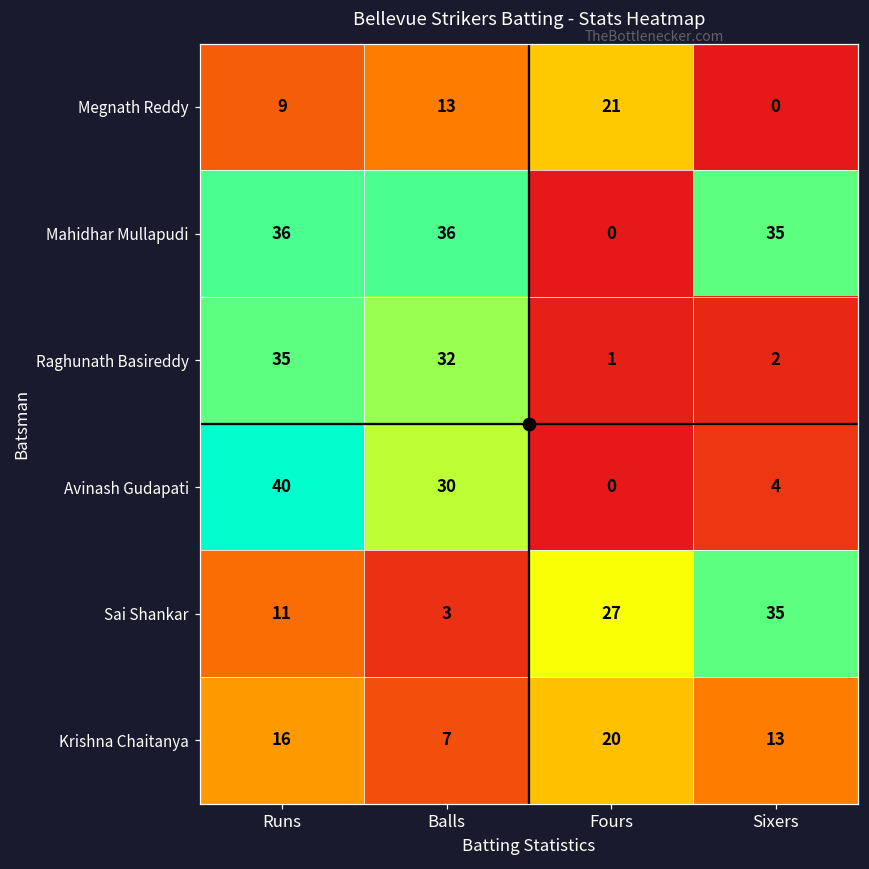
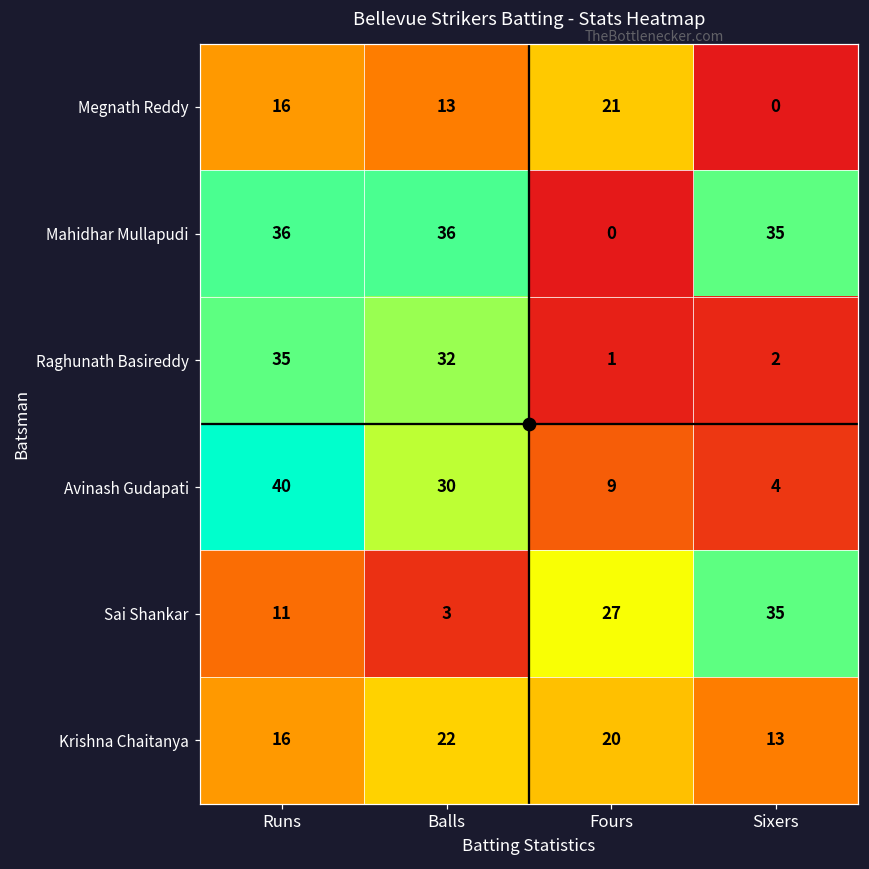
Megnath Reddy, Runs: 9 -> 16
Avinash Gudapati, Fours: 0 -> 9
Krishna Chaitanya, Balls: 7 -> 22
